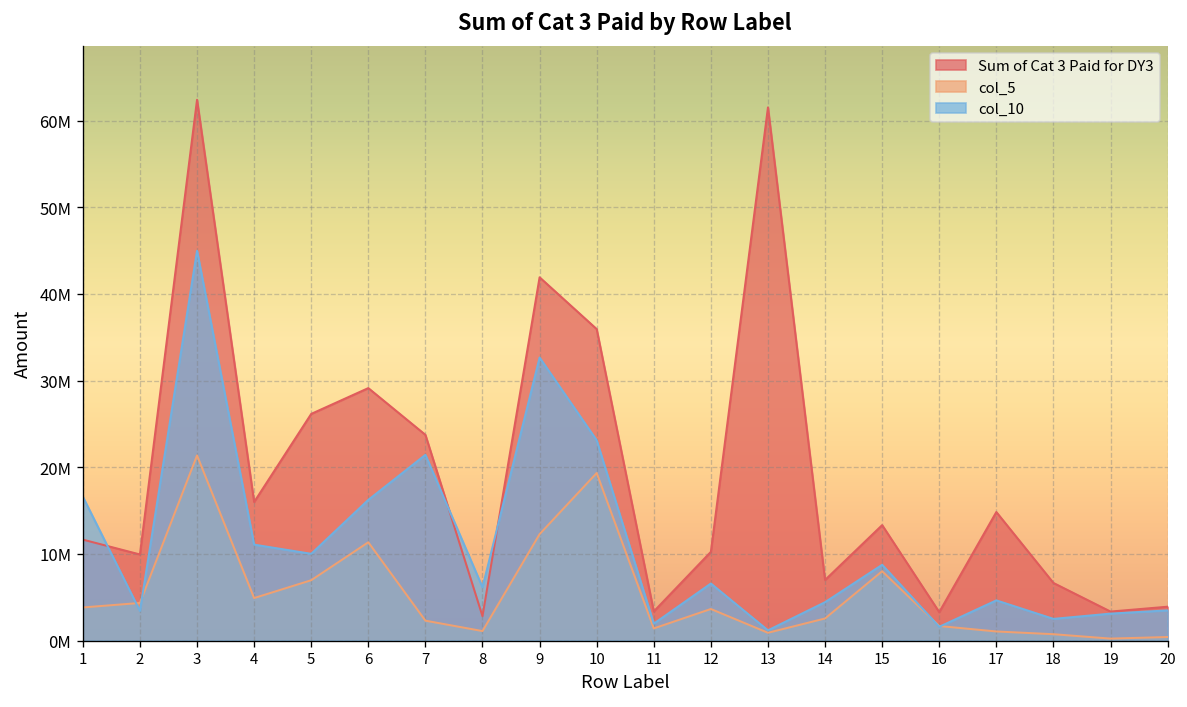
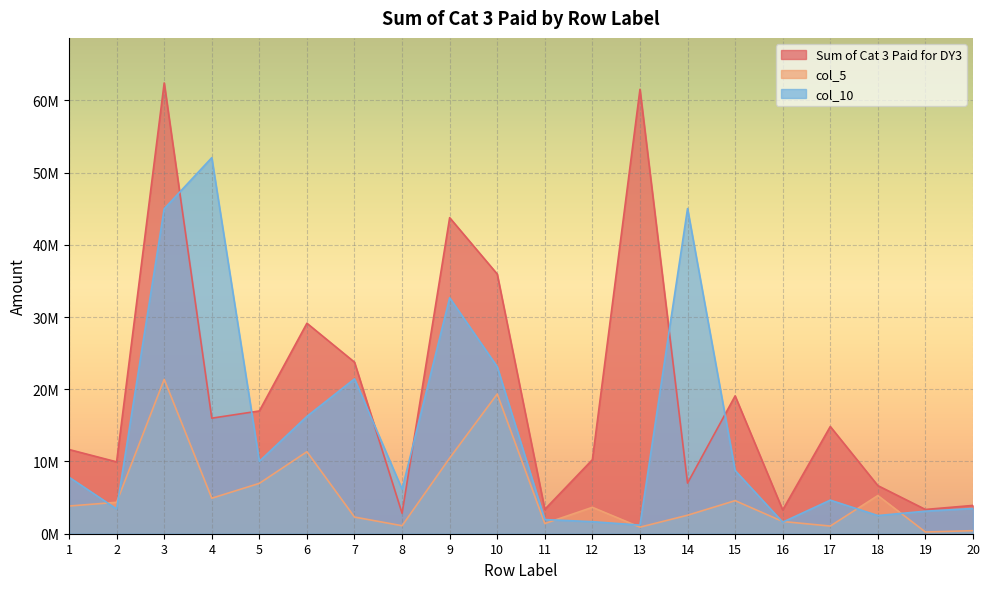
col_10, 1: 17000000 -> 8000000
col_10, 4: 11000000 -> 52000000
Sum of Cat 3 Paid for DY3, 5: 26000000 -> 17000000
Sum of Cat 3 Paid for DY3, 9: 42000000 -> 44000000
col_5, 9: 12000000 -> 10000000
col_10, 12: 7000000 -> 2000000
col_10, 14: 4000000 -> 45000000
Sum of Cat 3 Paid for DY3, 15: 13000000 -> 19000000
col_5, 15: 8000000 -> 5000000
col_5, 18: 1000000 -> 5000000
